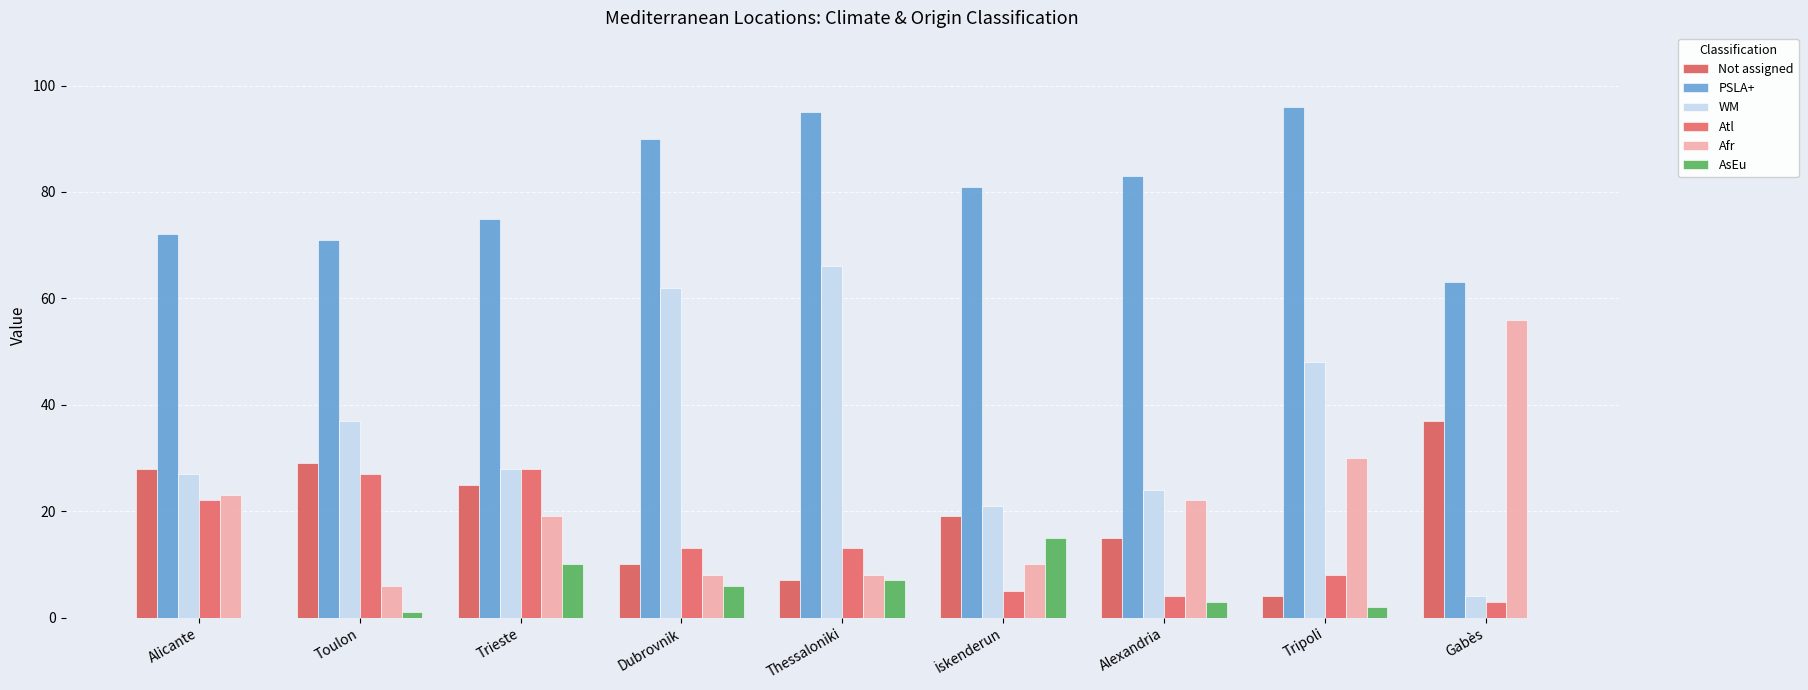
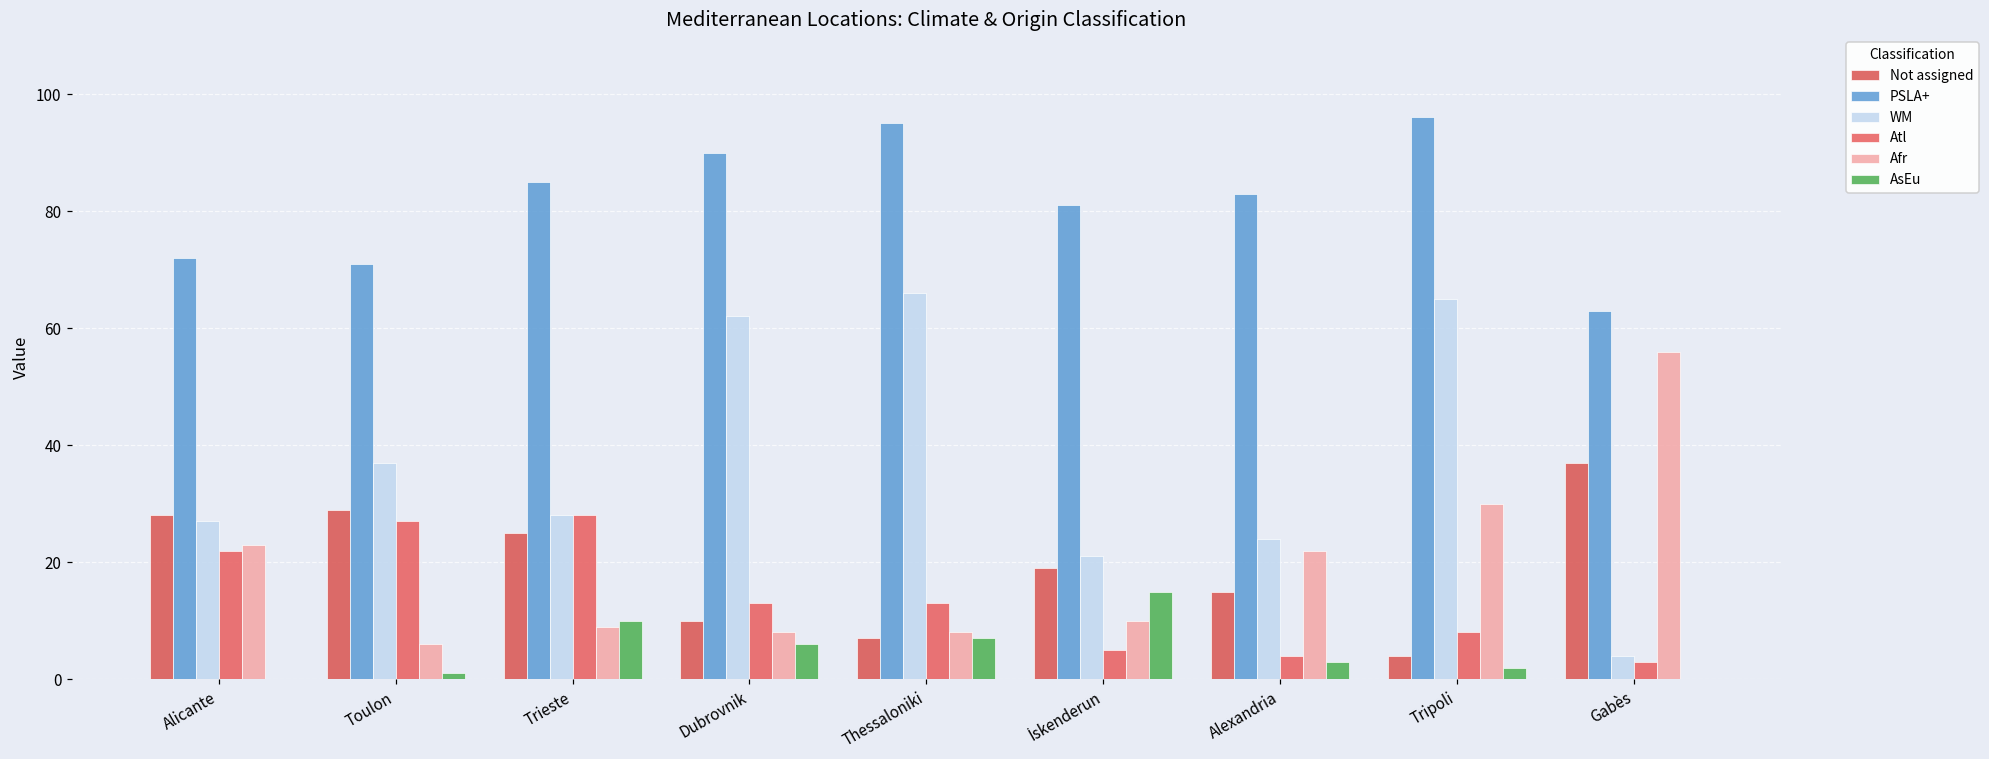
PSLA+, Trieste: 75 -> 85
Afr, Trieste: 19 -> 9
WM, Tripoli: 48 -> 65
